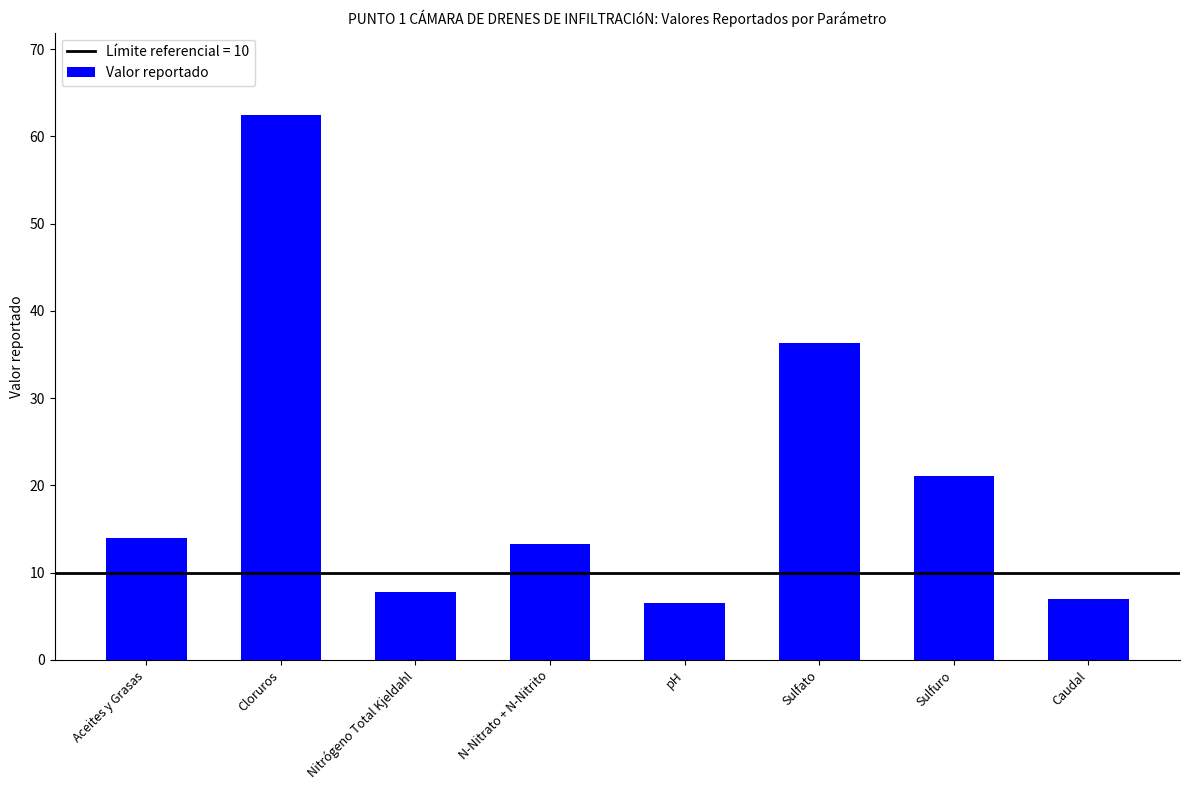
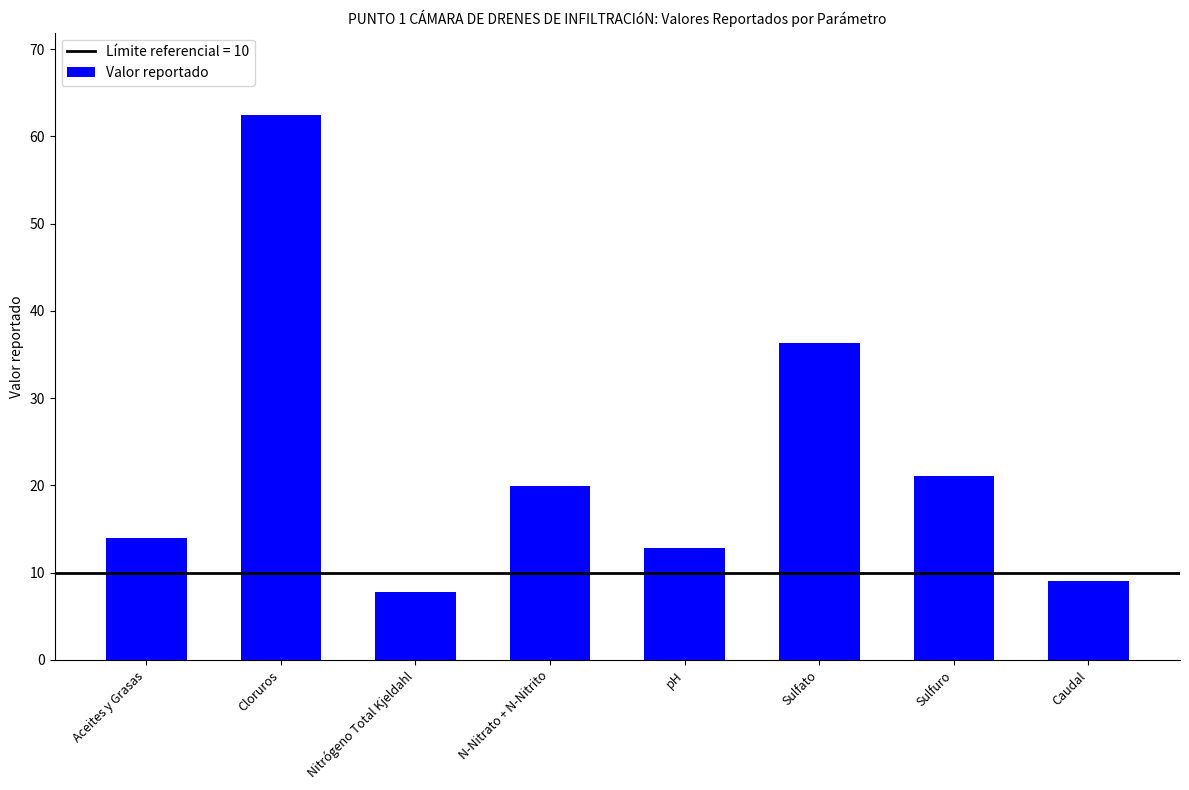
N-Nitrato + N-Nitrito: 13 -> 20
pH: 7 -> 13
Caudal: 7 -> 9
